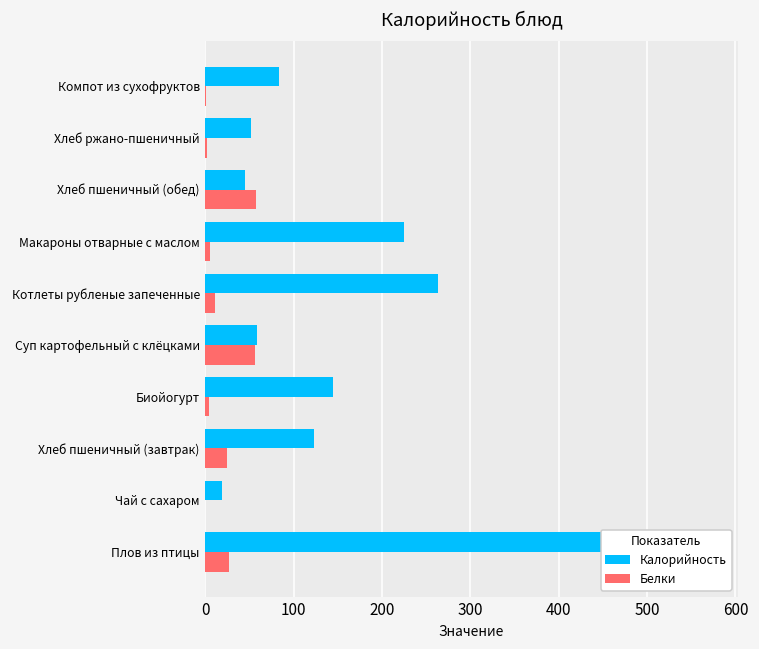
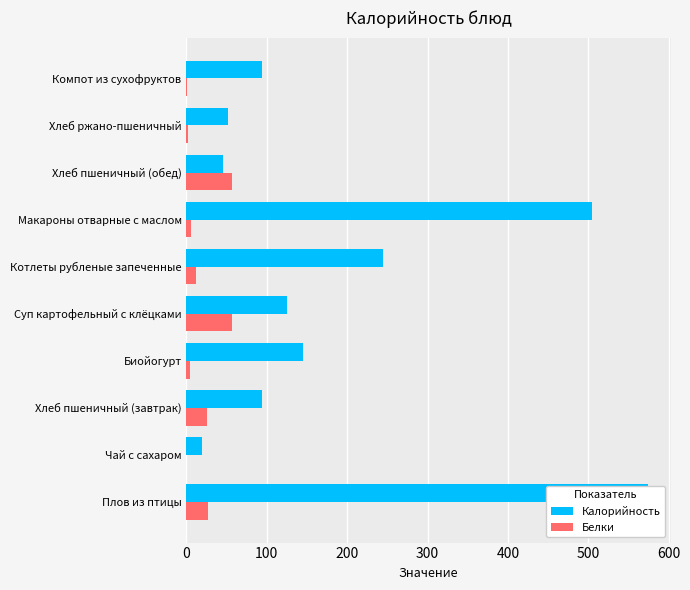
Калорийность, Компот из сухофруктов: 80 -> 90
Калорийность, Макароны отварные с маслом: 230 -> 500
Калорийность, Котлеты рубленые запеченные: 260 -> 240
Калорийность, Суп картофельный с клёцками: 60 -> 120
Калорийность, Хлеб пшеничный (завтрак): 120 -> 90
